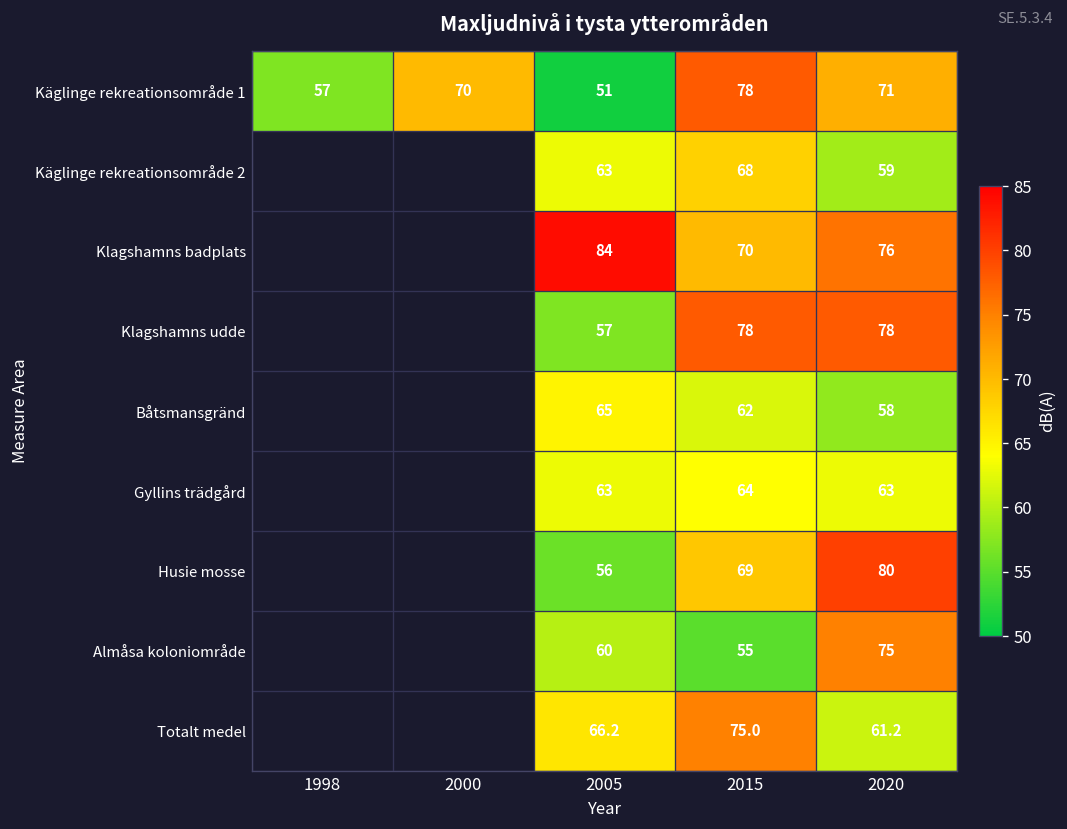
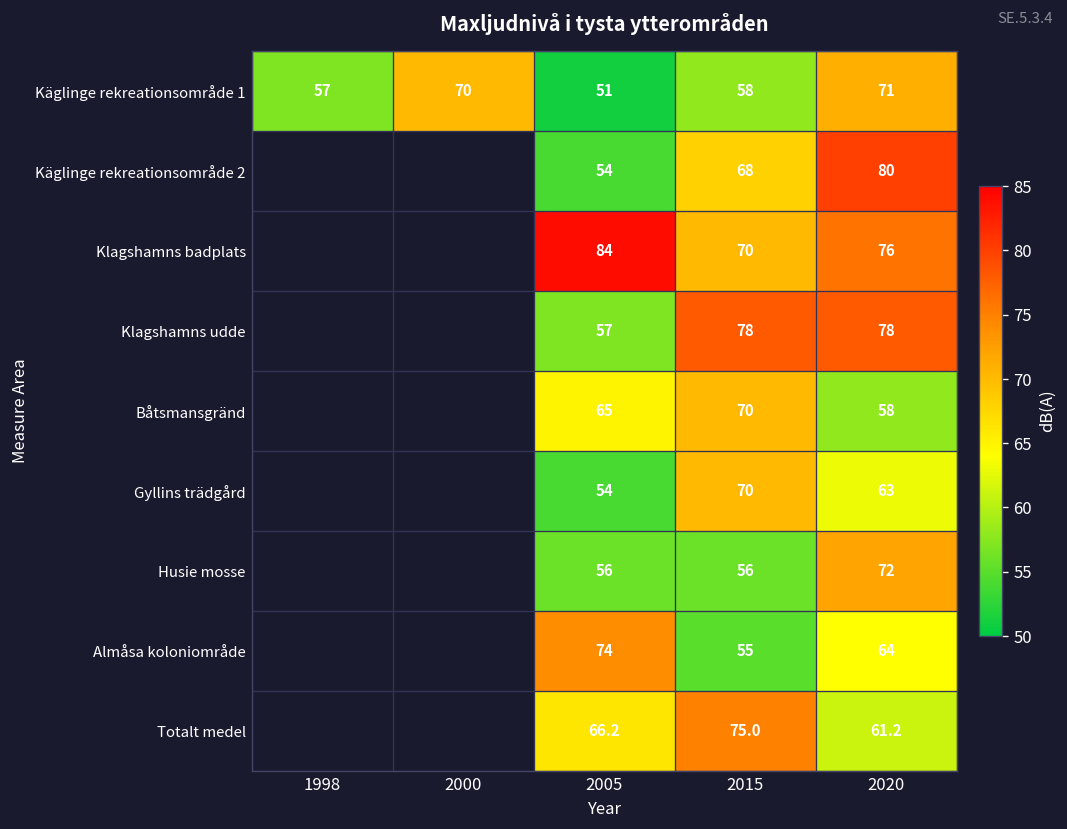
Käglinge rekreationsområde 1, 2015: 78 -> 58
Käglinge rekreationsområde 2, 2005: 63 -> 54
Käglinge rekreationsområde 2, 2020: 59 -> 80
Båtsmansgränd, 2015: 62 -> 70
Gyllins trädgård, 2005: 63 -> 54
Gyllins trädgård, 2015: 64 -> 70
Husie mosse, 2015: 69 -> 56
Husie mosse, 2020: 80 -> 72
Almåsa koloniområde, 2005: 60 -> 74
Almåsa koloniområde, 2020: 75 -> 64
